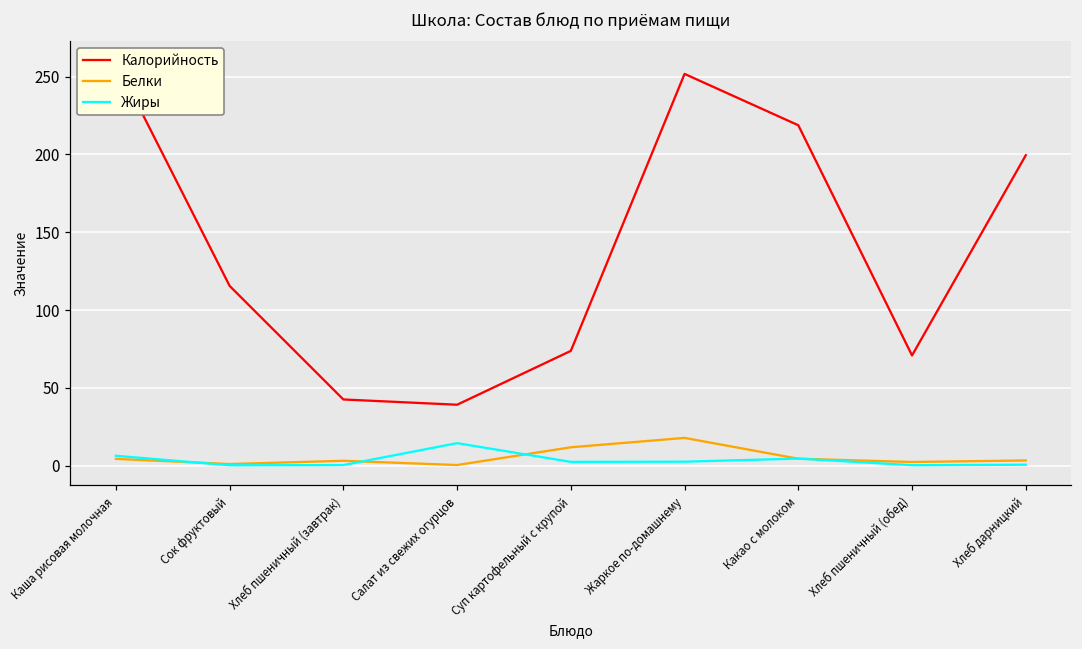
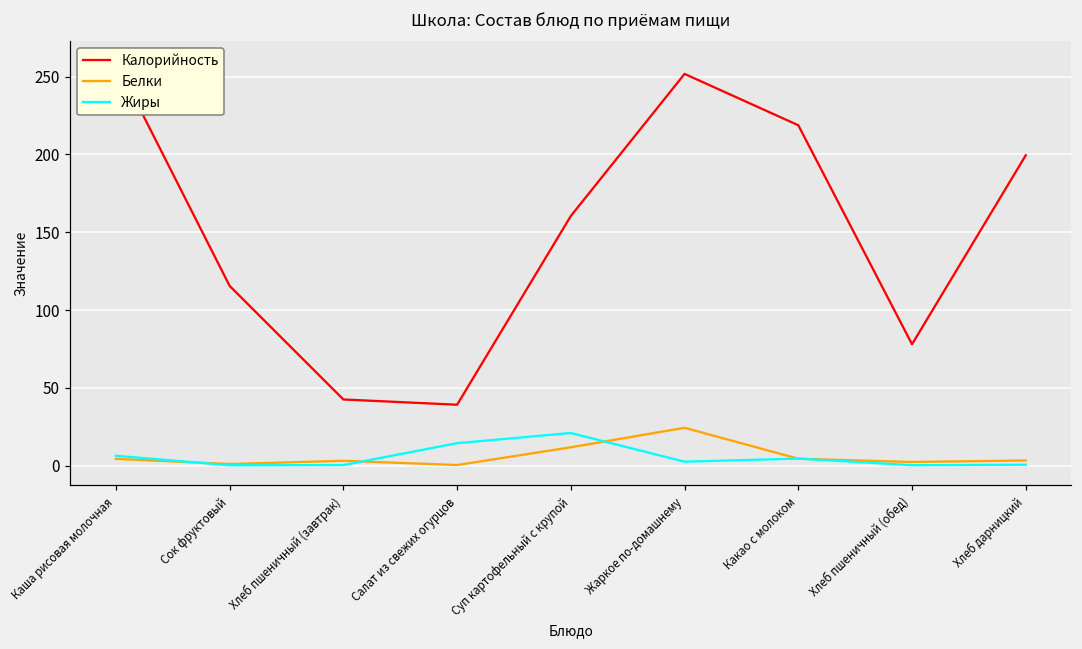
Калорийность, Суп картофельный с крупой: 74 -> 160
Жиры, Суп картофельный с крупой: 2 -> 21
Белки, Жаркое по-домашнему: 18 -> 24
Калорийность, Хлеб пшеничный (обед): 71 -> 78
